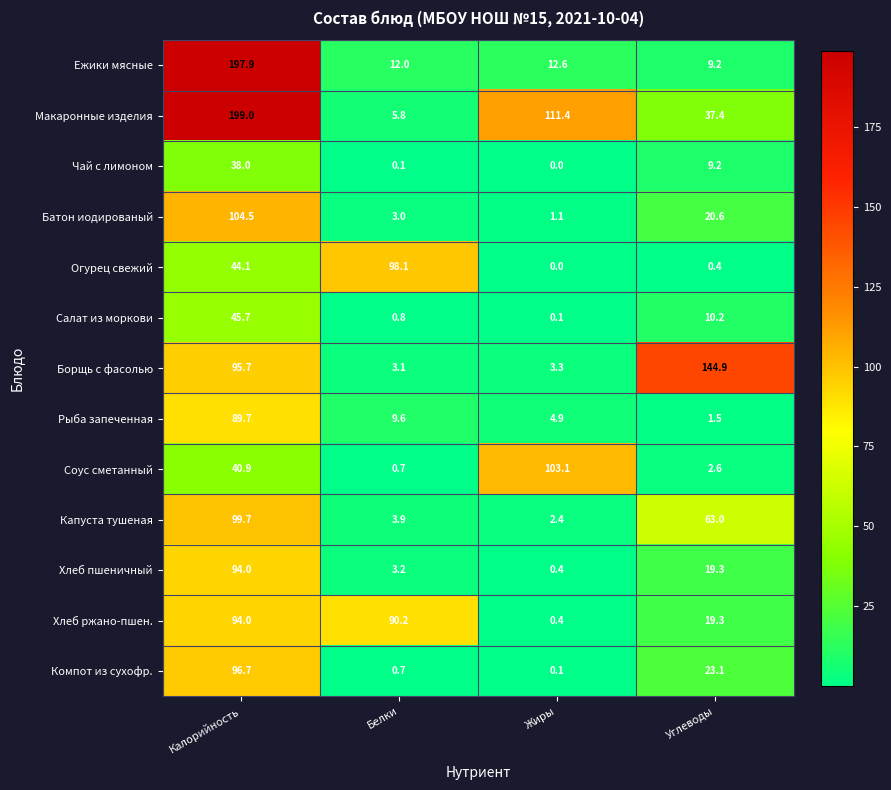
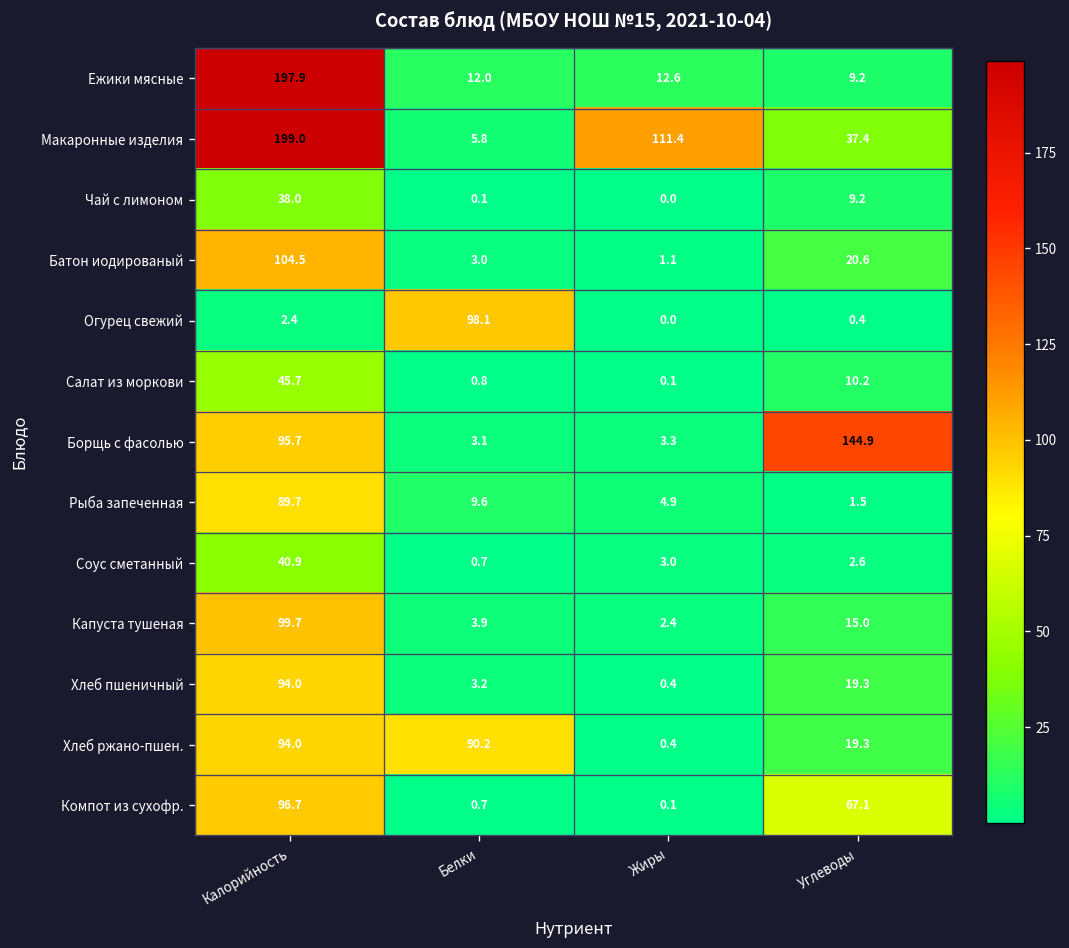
Огурец свежий, Калорийность: 44.1 -> 2.4
Соус сметанный, Жиры: 103.1 -> 3.0
Капуста тушеная, Углеводы: 63.0 -> 15.0
Компот из сухофр., Углеводы: 23.1 -> 67.1
